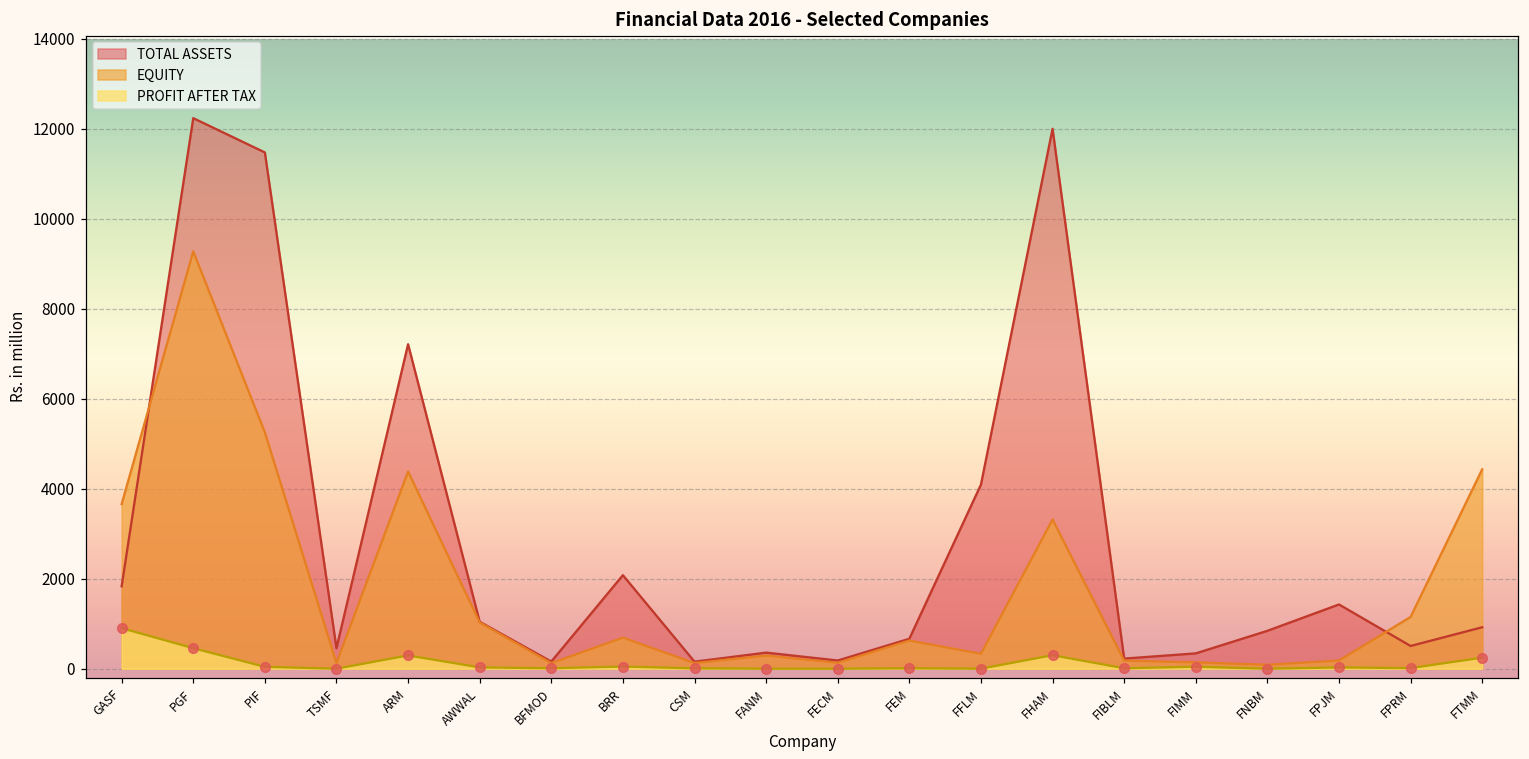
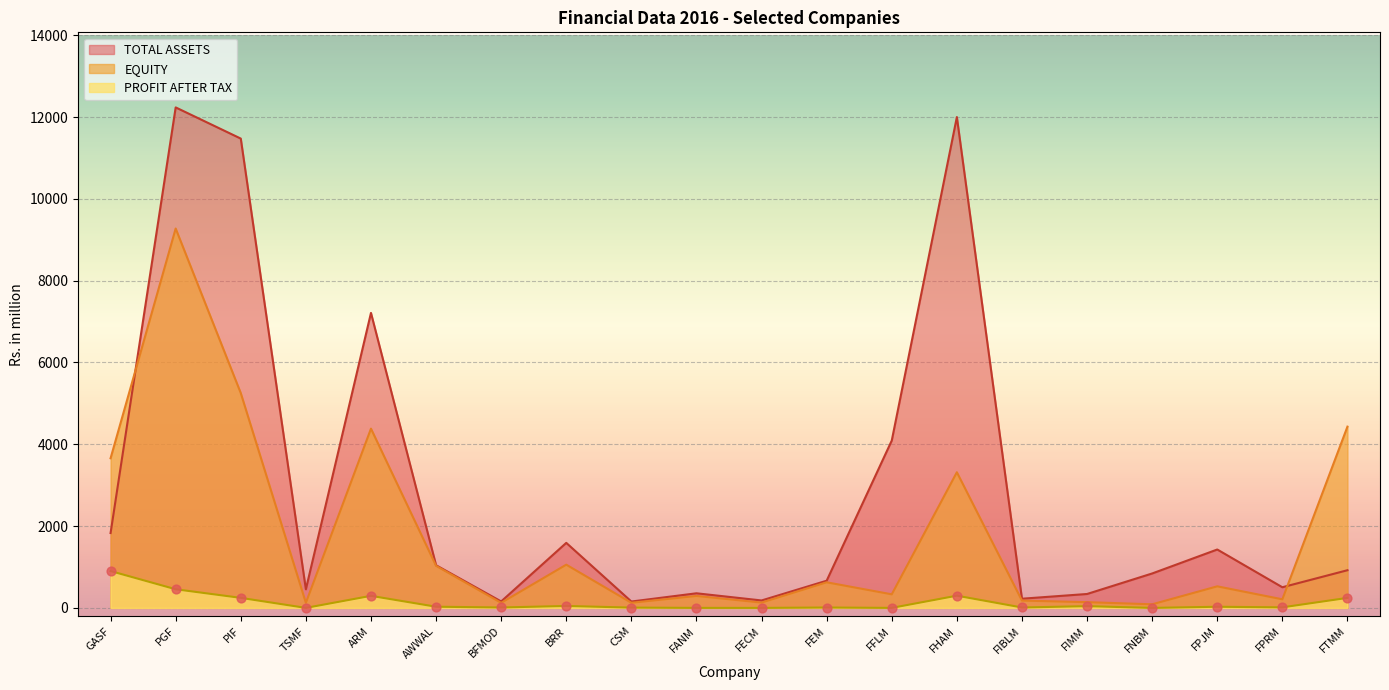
PROFIT AFTER TAX, PIF: 0 -> 200
TOTAL ASSETS, BRR: 2100 -> 1600
EQUITY, BRR: 700 -> 1100
EQUITY, FPJM: 200 -> 500
EQUITY, FPRM: 1100 -> 200
